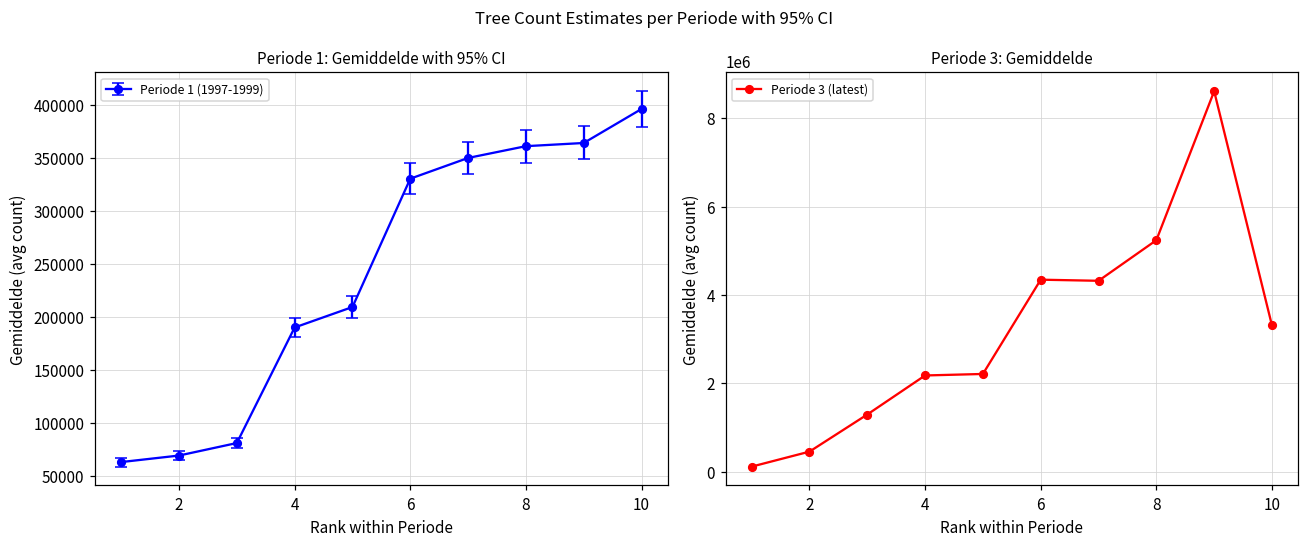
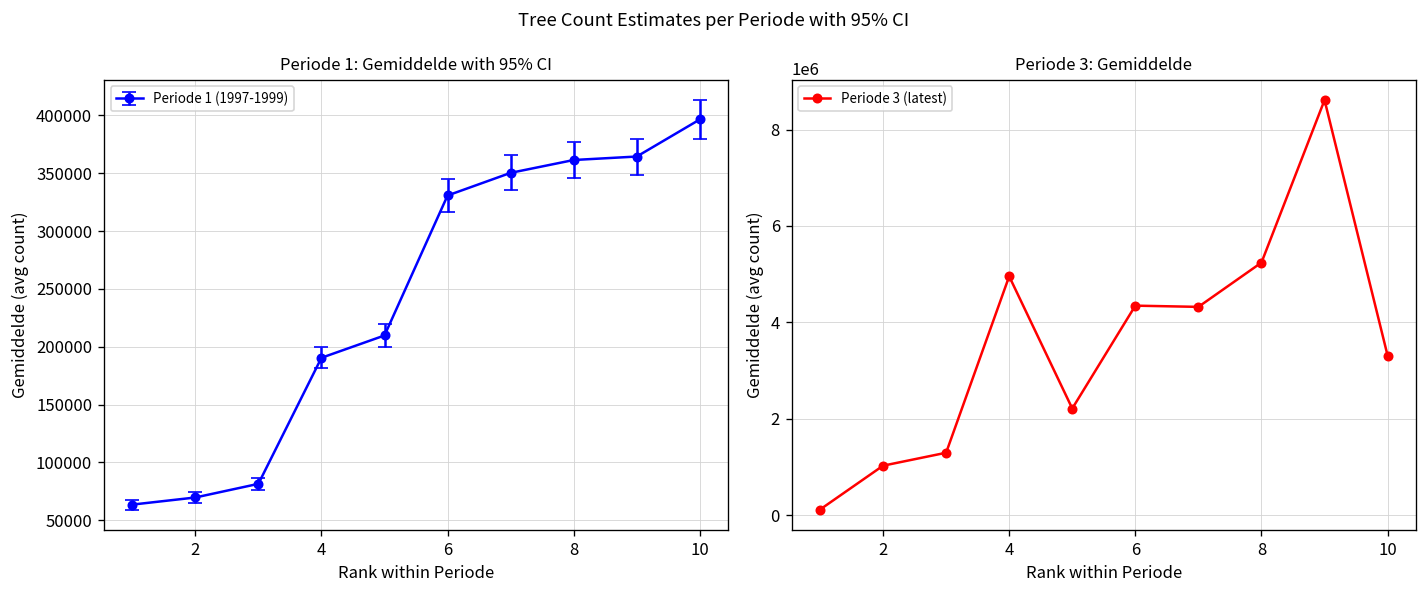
Periode 3: Gemiddelde, 2: 500000 -> 1000000
Periode 3: Gemiddelde, 4: 2200000 -> 5000000
